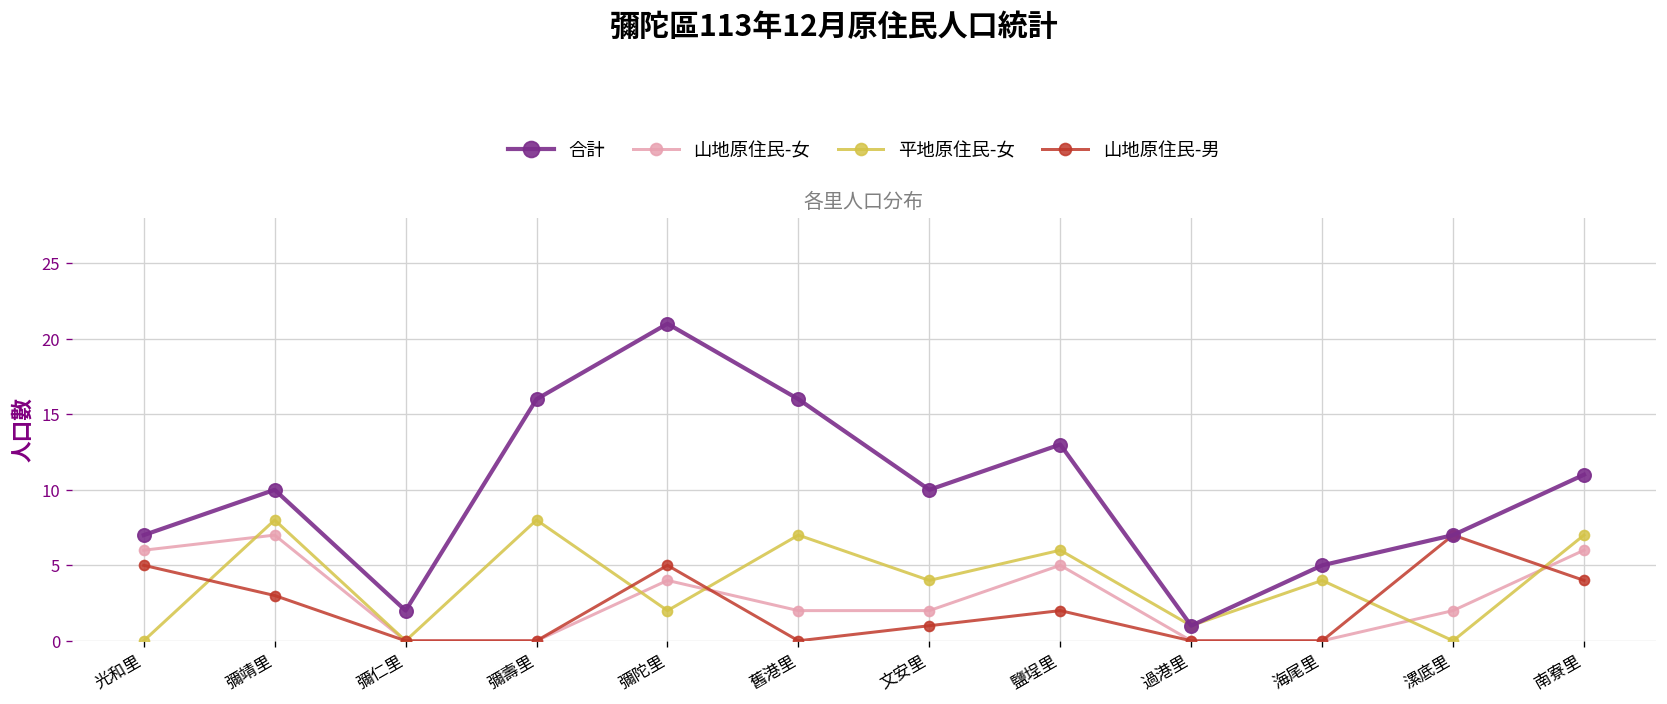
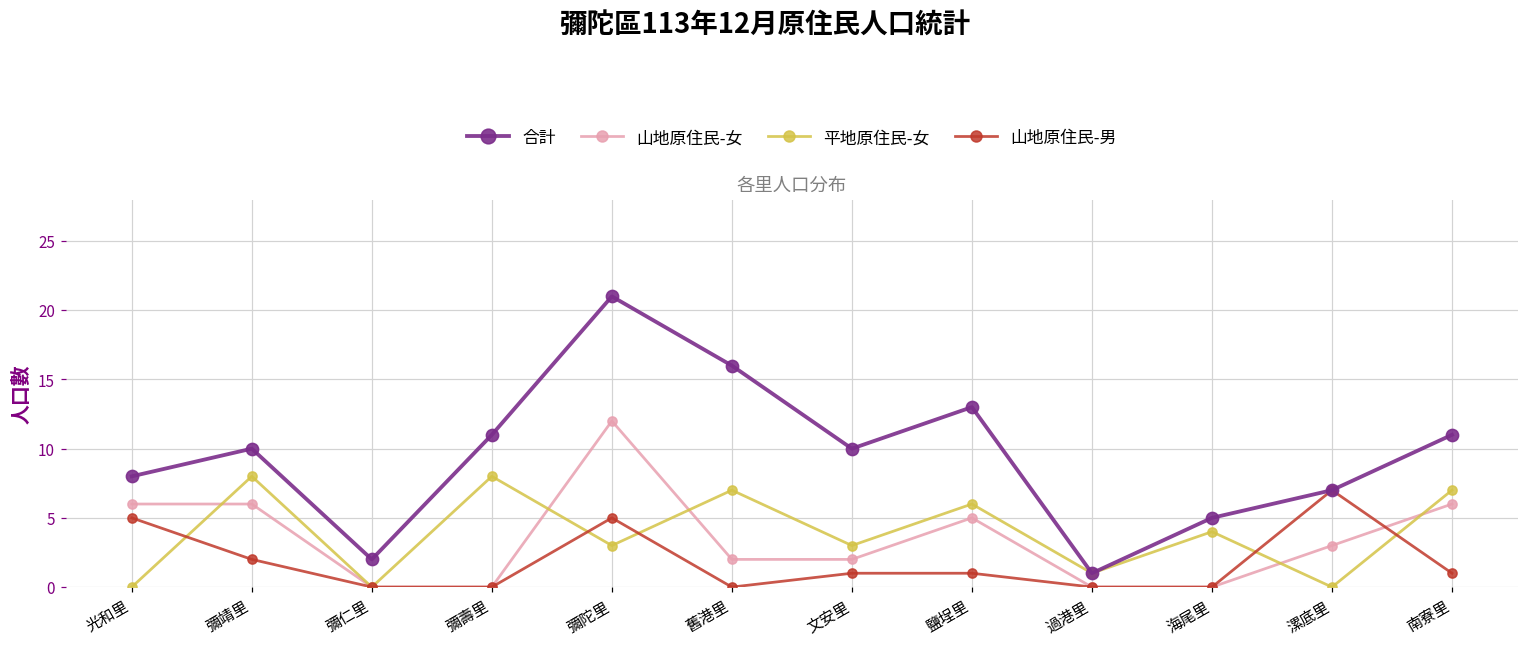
合計, 光和里: 7 -> 8
山地原住民-女, 彌靖里: 7 -> 6
山地原住民-男, 彌靖里: 3 -> 2
合計, 彌壽里: 16 -> 11
山地原住民-女, 彌陀里: 4 -> 12
平地原住民-女, 彌陀里: 2 -> 3
平地原住民-女, 文安里: 4 -> 3
山地原住民-男, 鹽埕里: 2 -> 1
山地原住民-女, 漯底里: 2 -> 3
山地原住民-男, 南寮里: 4 -> 1
